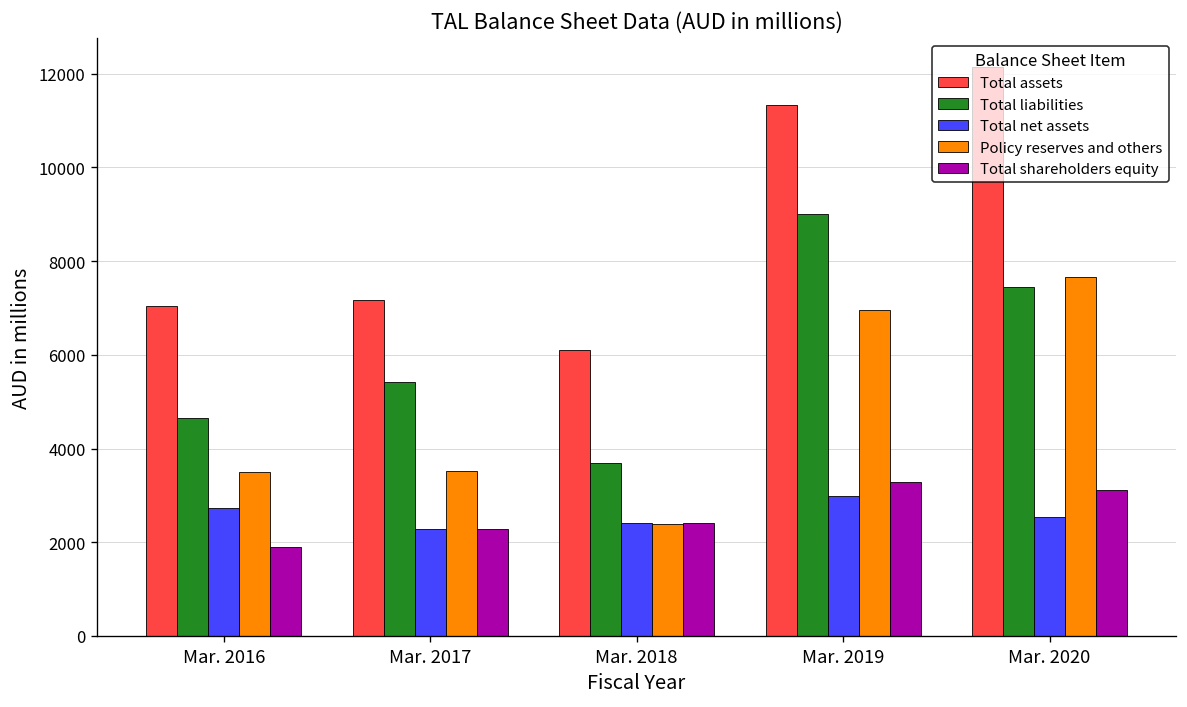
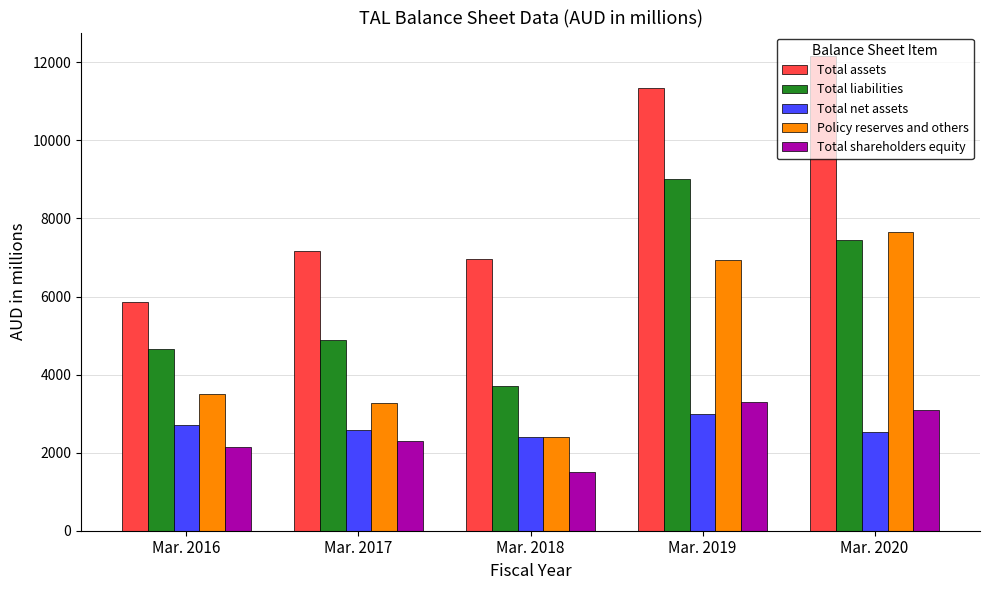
Total assets, Mar. 2016: 7000 -> 5800
Total shareholders equity, Mar. 2016: 1900 -> 2200
Total liabilities, Mar. 2017: 5400 -> 4900
Total net assets, Mar. 2017: 2300 -> 2600
Policy reserves and others, Mar. 2017: 3500 -> 3300
Total assets, Mar. 2018: 6100 -> 7000
Total shareholders equity, Mar. 2018: 2400 -> 1500
